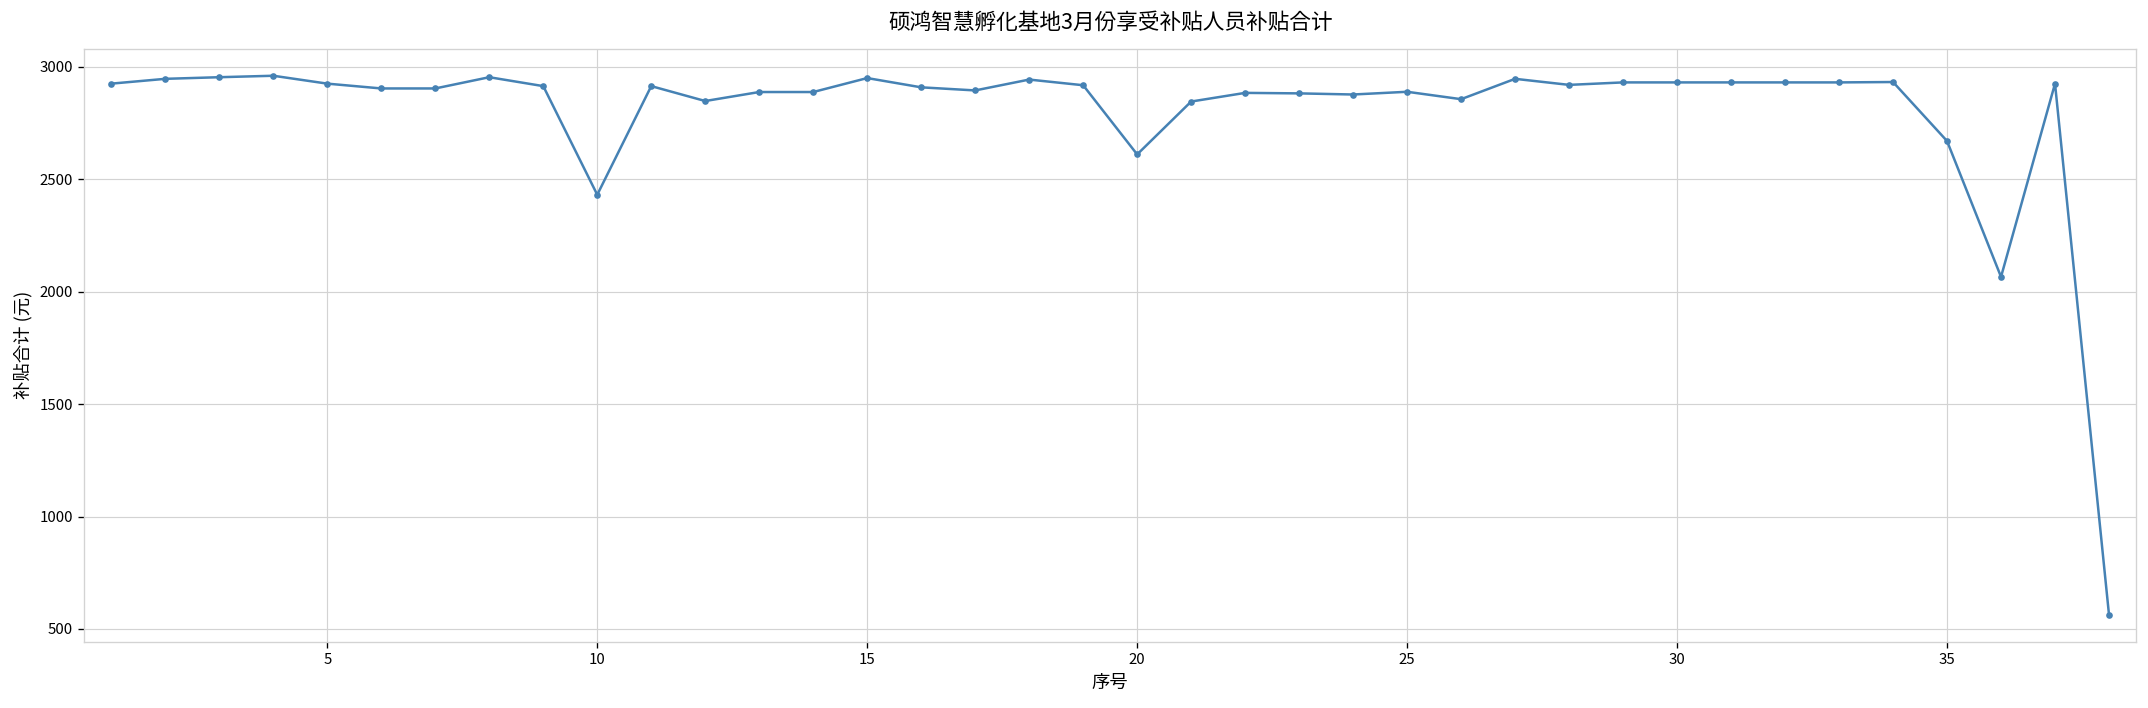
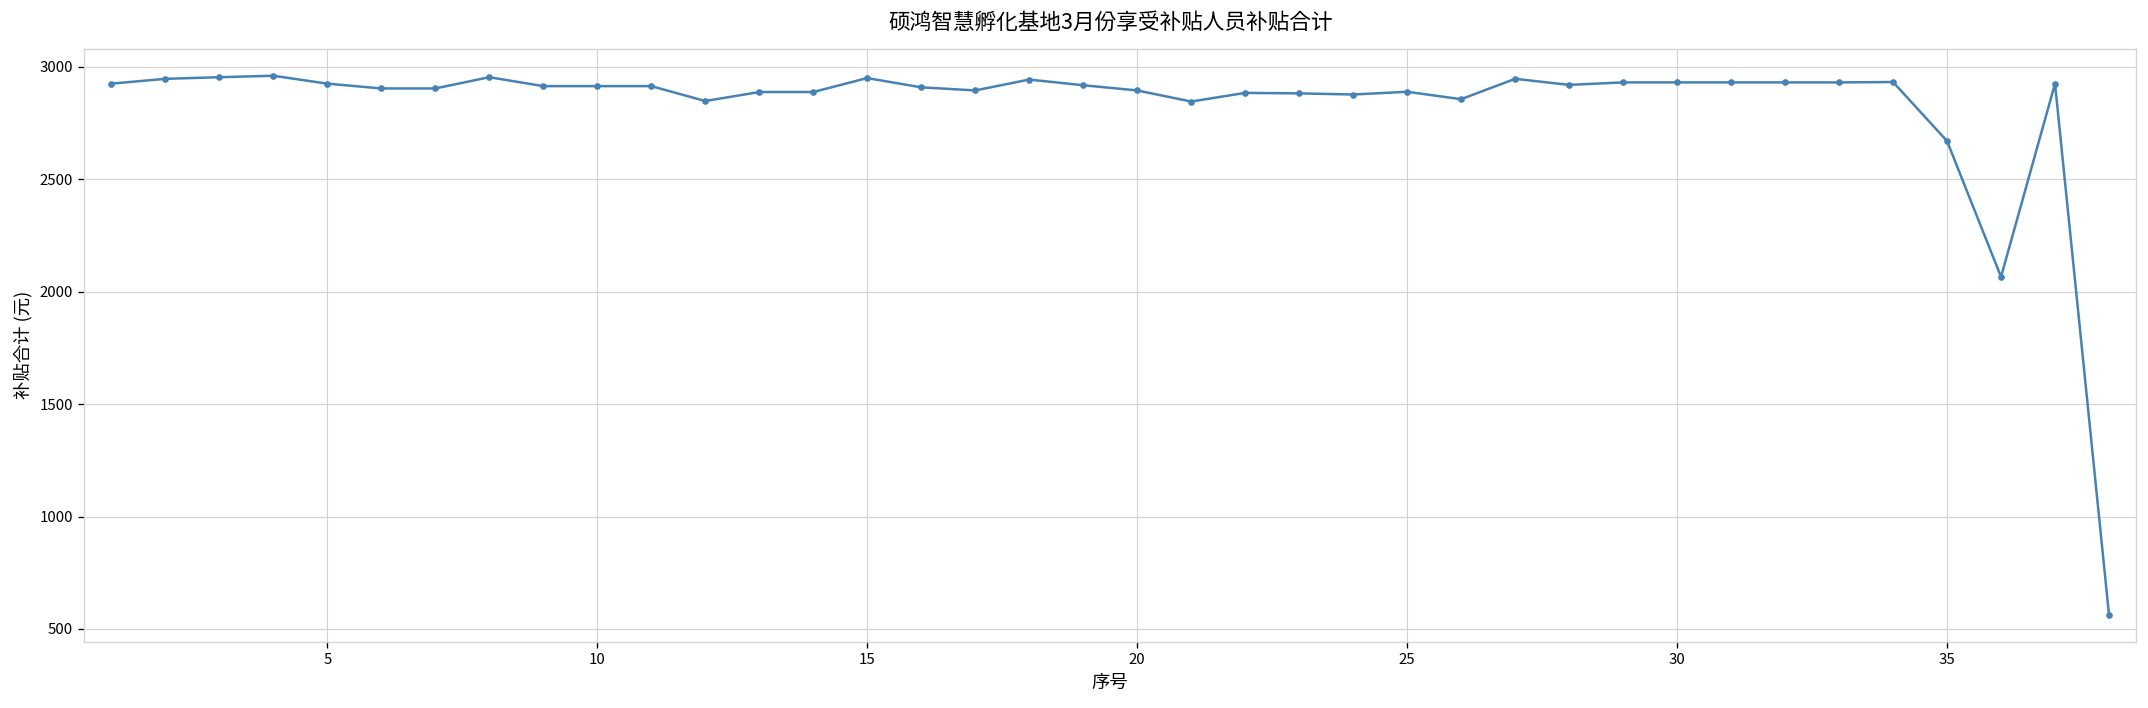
10: 2430 -> 2910
20: 2610 -> 2890
